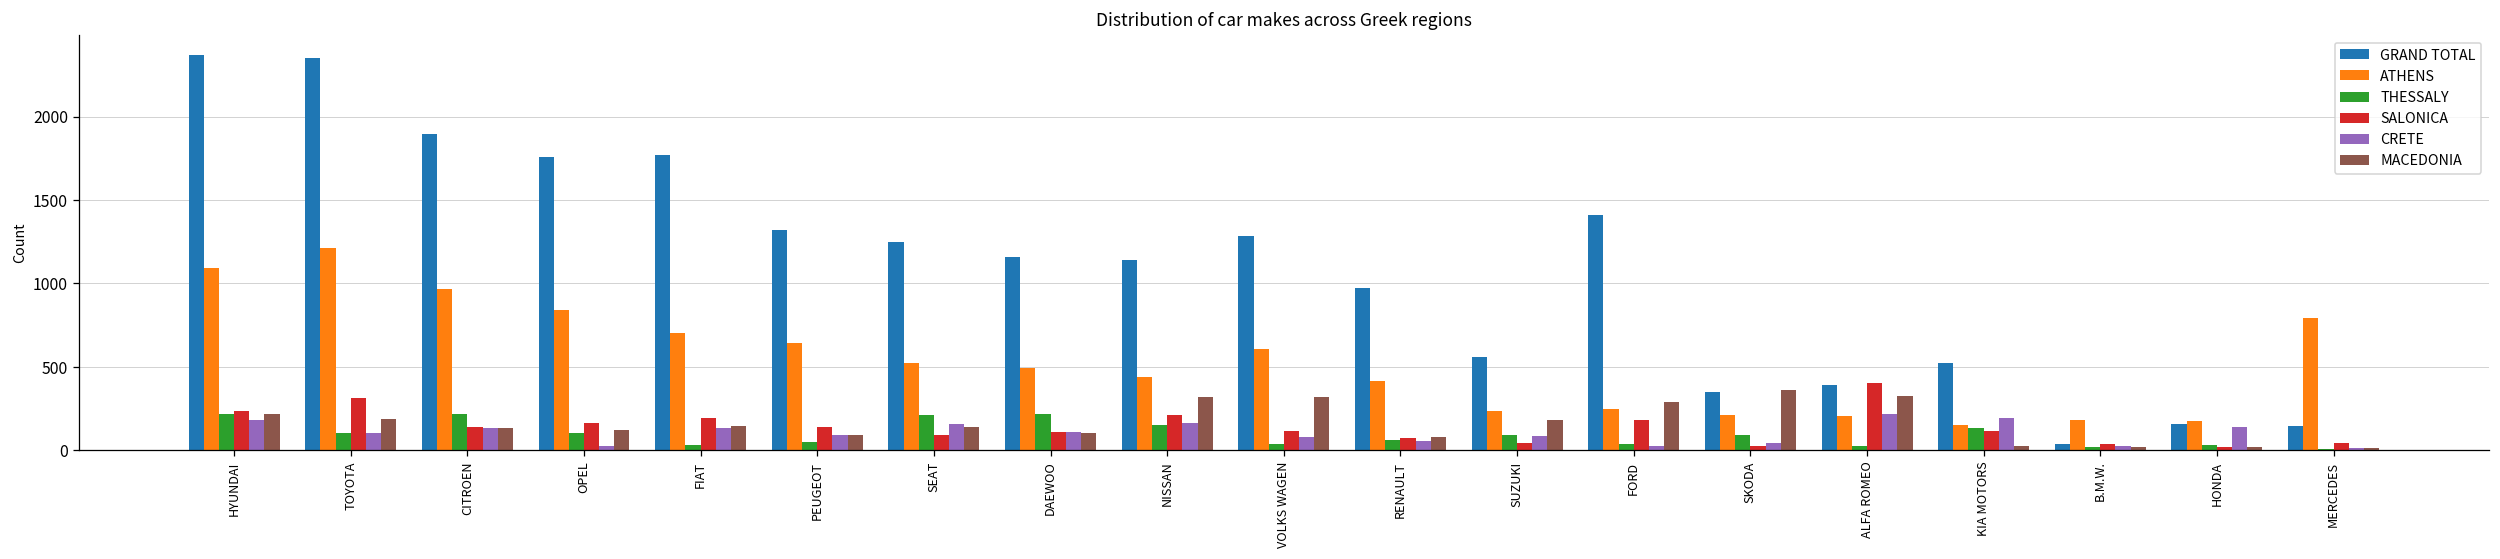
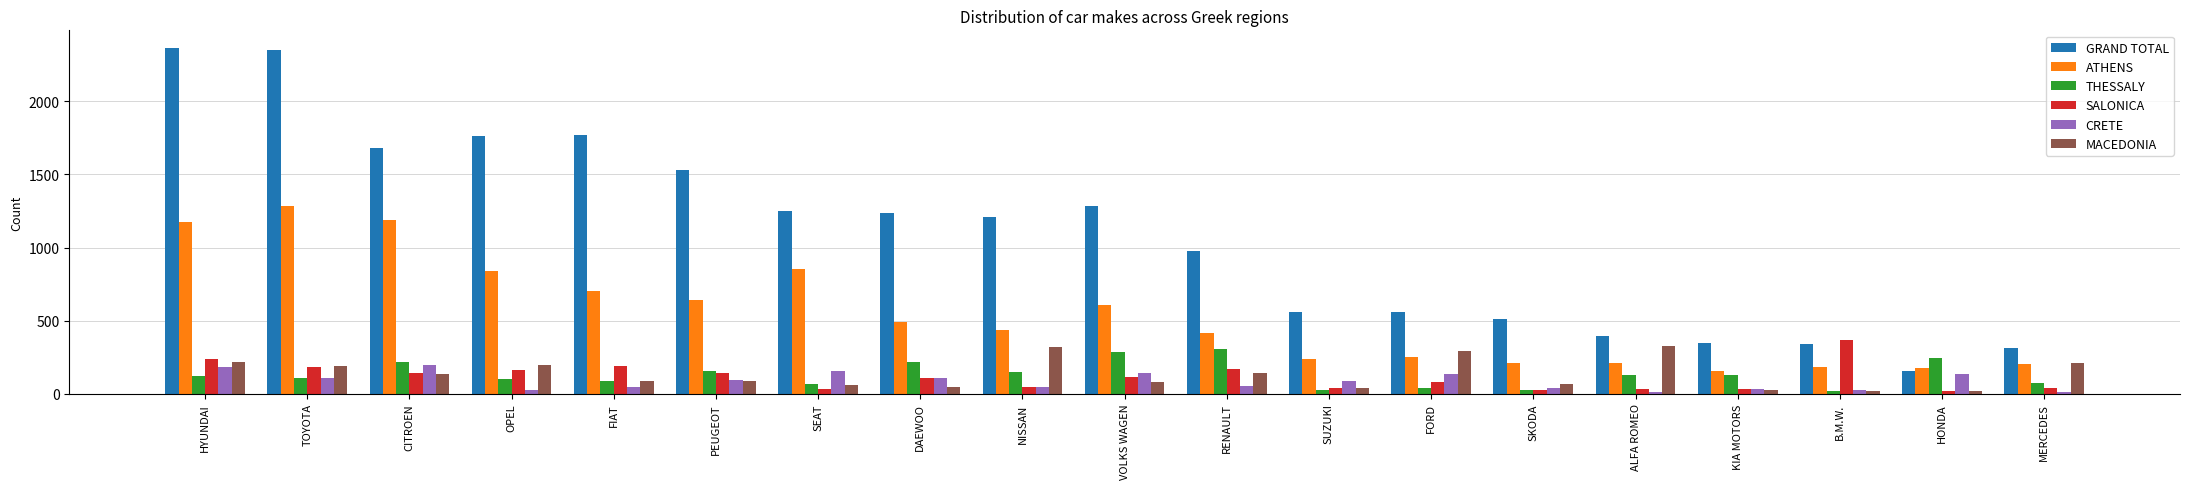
ATHENS, HYUNDAI: 1090 -> 1170
THESSALY, HYUNDAI: 220 -> 120
ATHENS, TOYOTA: 1210 -> 1280
SALONICA, TOYOTA: 310 -> 180
GRAND TOTAL, CITROEN: 1900 -> 1680
ATHENS, CITROEN: 970 -> 1190
CRETE, CITROEN: 130 -> 200
MACEDONIA, OPEL: 120 -> 200
THESSALY, FIAT: 30 -> 90
CRETE, FIAT: 140 -> 50
MACEDONIA, FIAT: 150 -> 90
GRAND TOTAL, PEUGEOT: 1320 -> 1530
THESSALY, PEUGEOT: 50 -> 160
ATHENS, SEAT: 520 -> 850
THESSALY, SEAT: 210 -> 70
SALONICA, SEAT: 90 -> 30
MACEDONIA, SEAT: 140 -> 60
GRAND TOTAL, DAEWOO: 1160 -> 1240
MACEDONIA, DAEWOO: 100 -> 50
GRAND TOTAL, NISSAN: 1140 -> 1210
SALONICA, NISSAN: 210 -> 50
CRETE, NISSAN: 160 -> 50
THESSALY, VOLKS WAGEN: 40 -> 290
CRETE, VOLKS WAGEN: 80 -> 140
MACEDONIA, VOLKS WAGEN: 320 -> 80
THESSALY, RENAULT: 60 -> 310
SALONICA, RENAULT: 70 -> 170
MACEDONIA, RENAULT: 80 -> 140
THESSALY, SUZUKI: 90 -> 20
MACEDONIA, SUZUKI: 180 -> 40
GRAND TOTAL, FORD: 1410 -> 560
SALONICA, FORD: 180 -> 80
CRETE, FORD: 20 -> 140
GRAND TOTAL, SKODA: 350 -> 510
THESSALY, SKODA: 90 -> 30
MACEDONIA, SKODA: 360 -> 70
THESSALY, ALFA ROMEO: 20 -> 130
SALONICA, ALFA ROMEO: 400 -> 30
CRETE, ALFA ROMEO: 220 -> 10
GRAND TOTAL, KIA MOTORS: 520 -> 350
SALONICA, KIA MOTORS: 110 -> 40
CRETE, KIA MOTORS: 200 -> 30
GRAND TOTAL, B.M.W.: 30 -> 340
SALONICA, B.M.W.: 30 -> 370
THESSALY, HONDA: 30 -> 240
GRAND TOTAL, MERCEDES: 140 -> 310
ATHENS, MERCEDES: 800 -> 200
THESSALY, MERCEDES: 10 -> 80
MACEDONIA, MERCEDES: 10 -> 210
